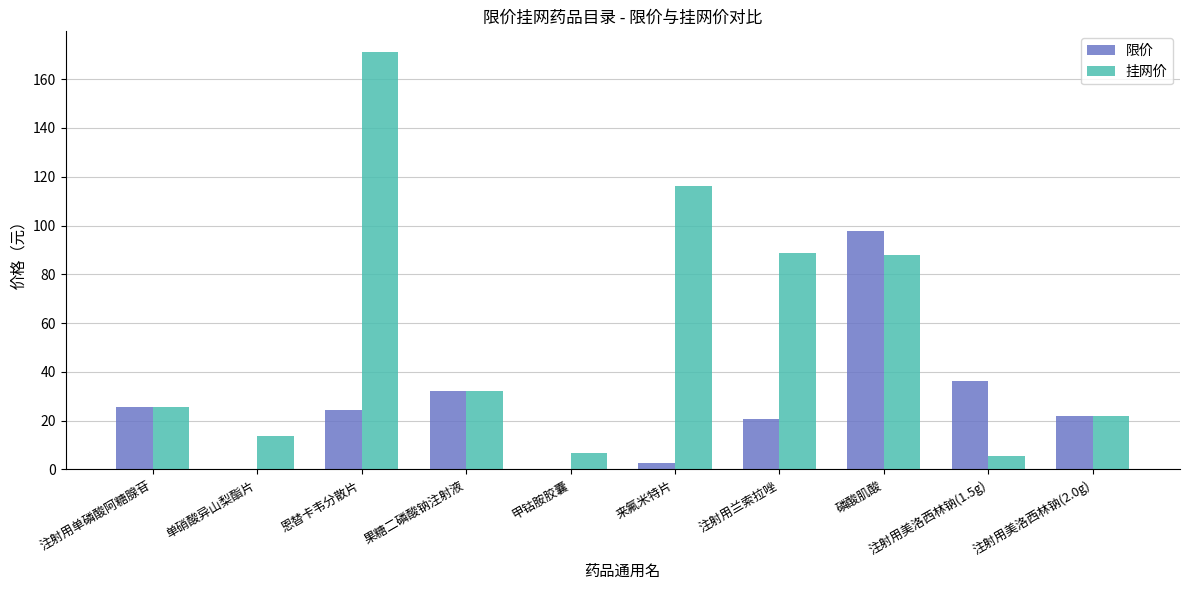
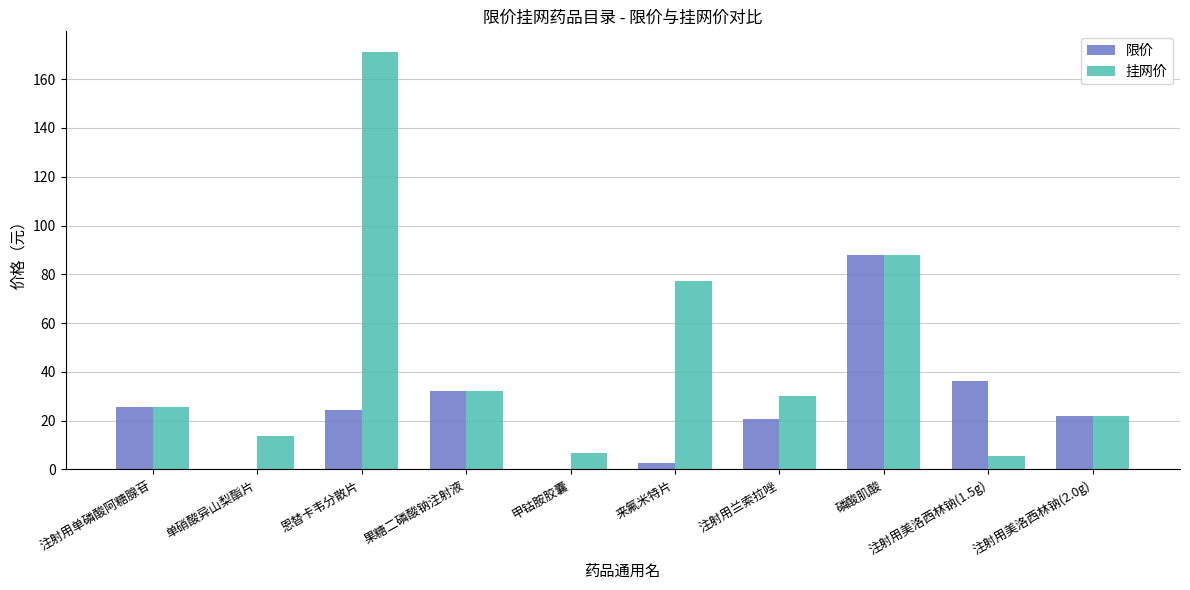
挂网价, 来氟米特片: 116 -> 77
挂网价, 注射用兰索拉唑: 89 -> 30
限价, 磷酸肌酸: 98 -> 88
